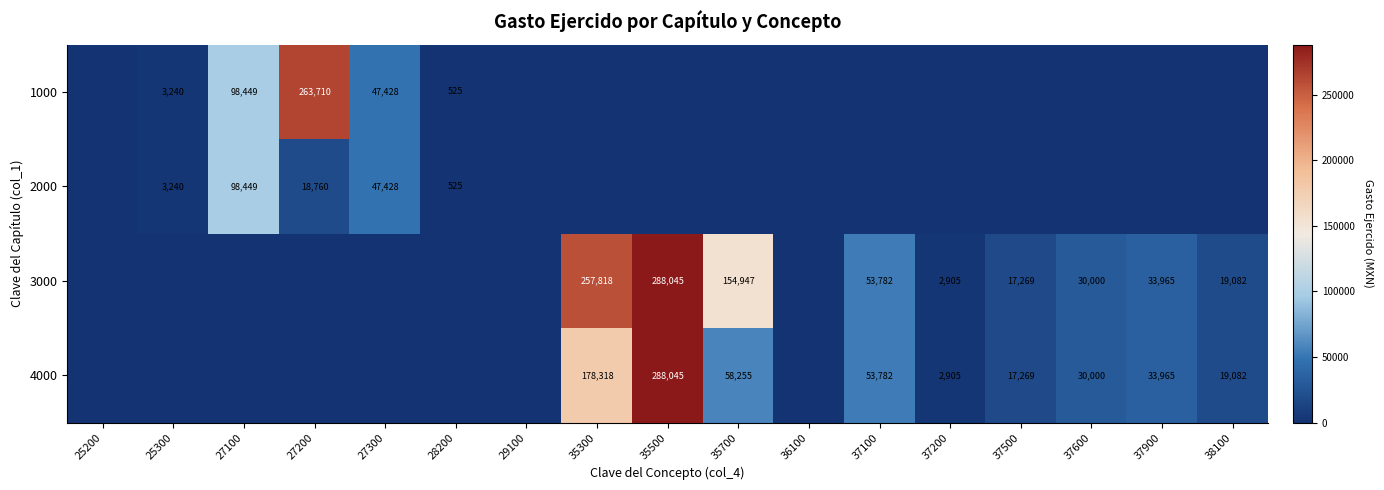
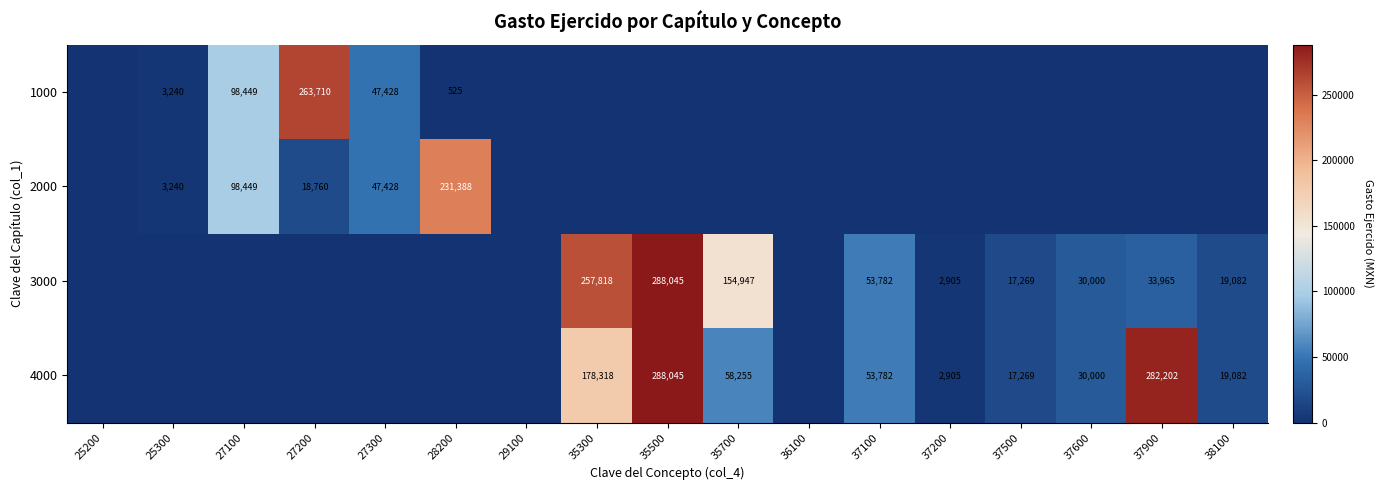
2000, 28200: 525 -> 231,388
4000, 37900: 33,965 -> 282,202
